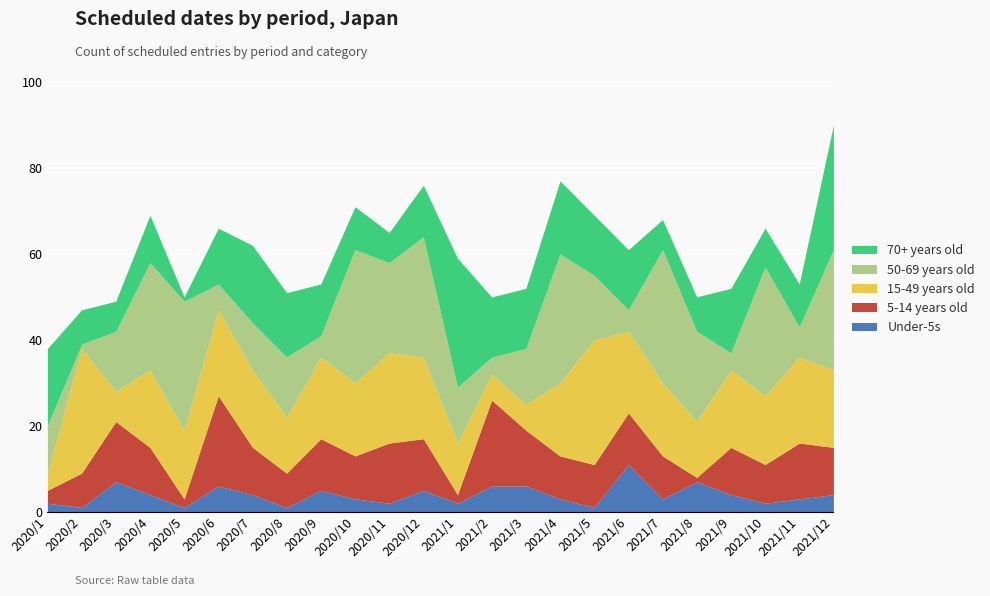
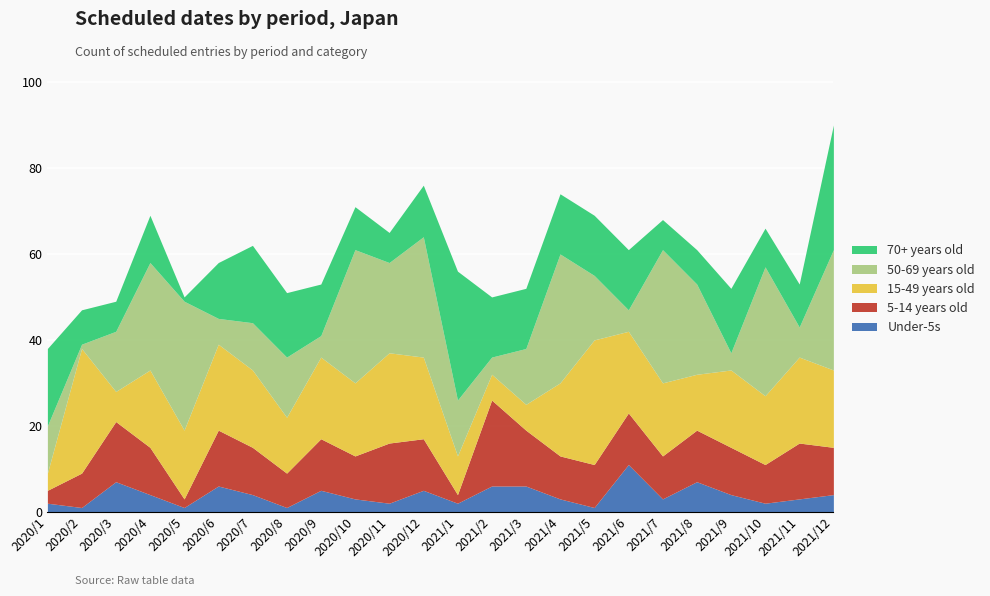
5-14 years old, 2020/6: 21 -> 13
15-49 years old, 2021/1: 12 -> 9
70+ years old, 2021/4: 17 -> 14
5-14 years old, 2021/8: 1 -> 12
